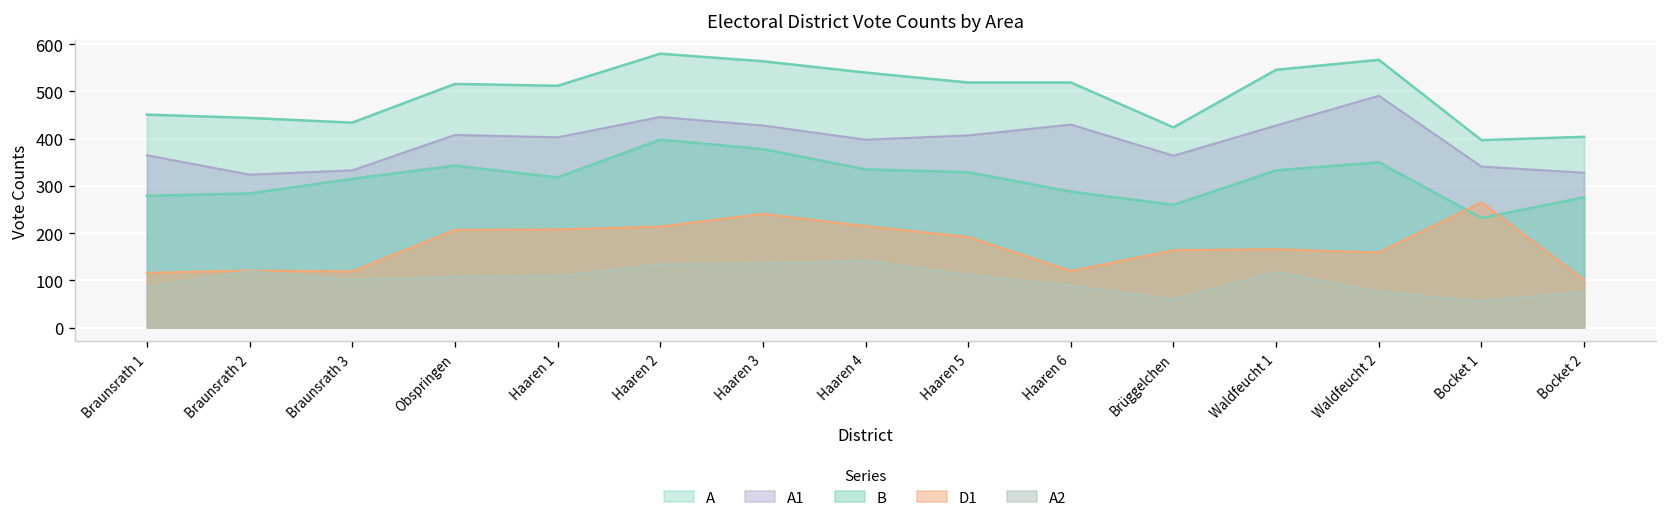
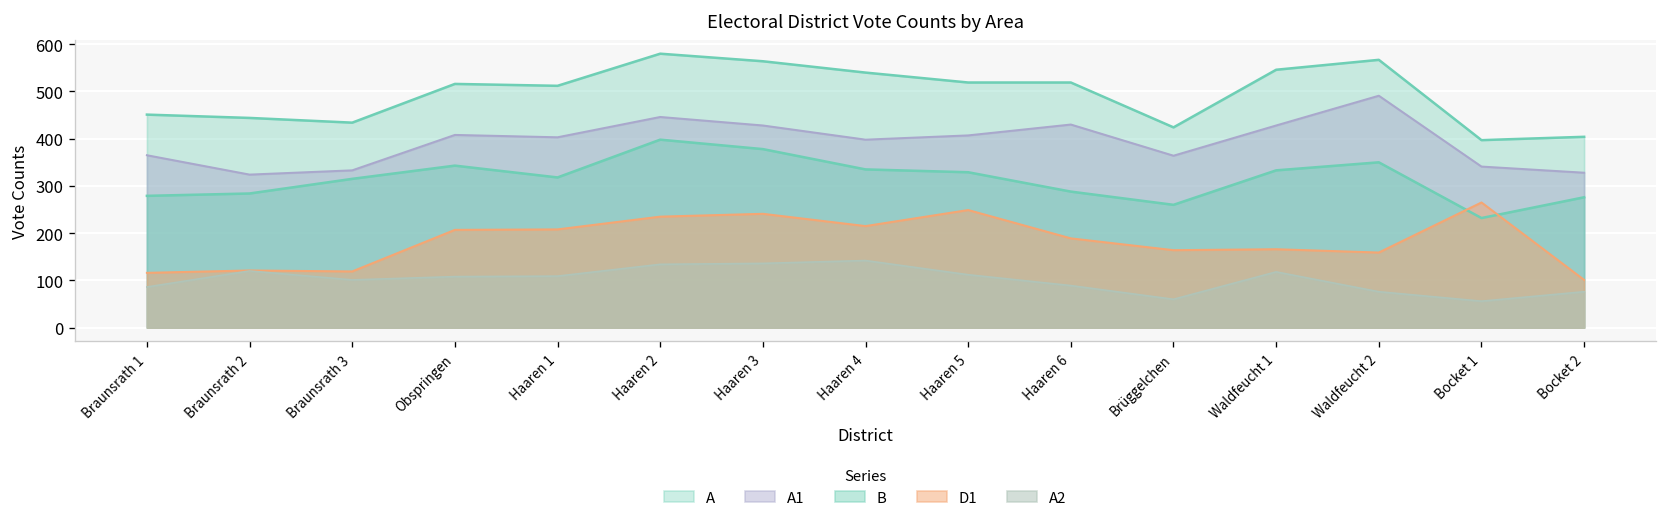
D1, Haaren 2: 210 -> 240
D1, Haaren 5: 190 -> 250
D1, Haaren 6: 120 -> 190
